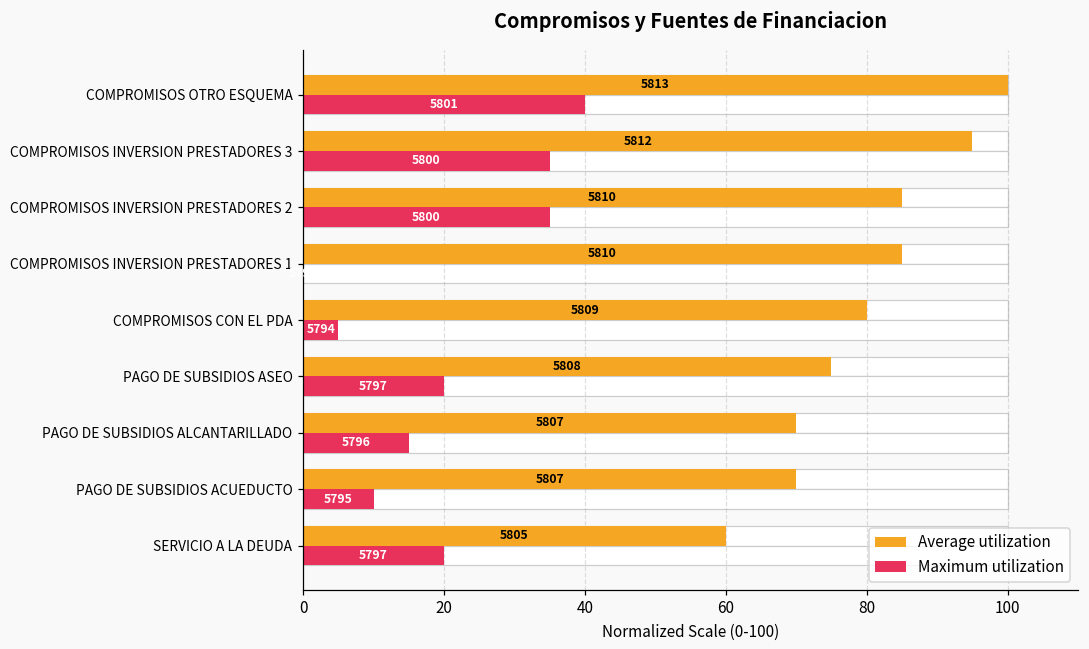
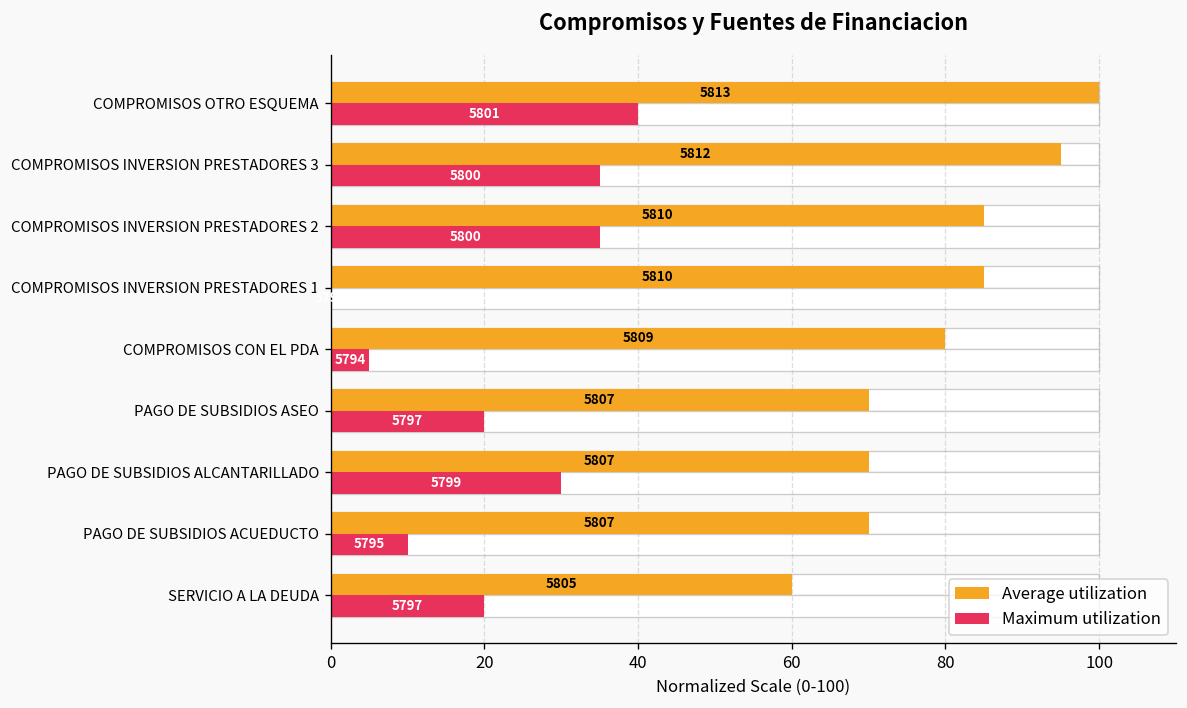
Average utilization, PAGO DE SUBSIDIOS ASEO: 5808 -> 5807
Maximum utilization, PAGO DE SUBSIDIOS ALCANTARILLADO: 5796 -> 5799
